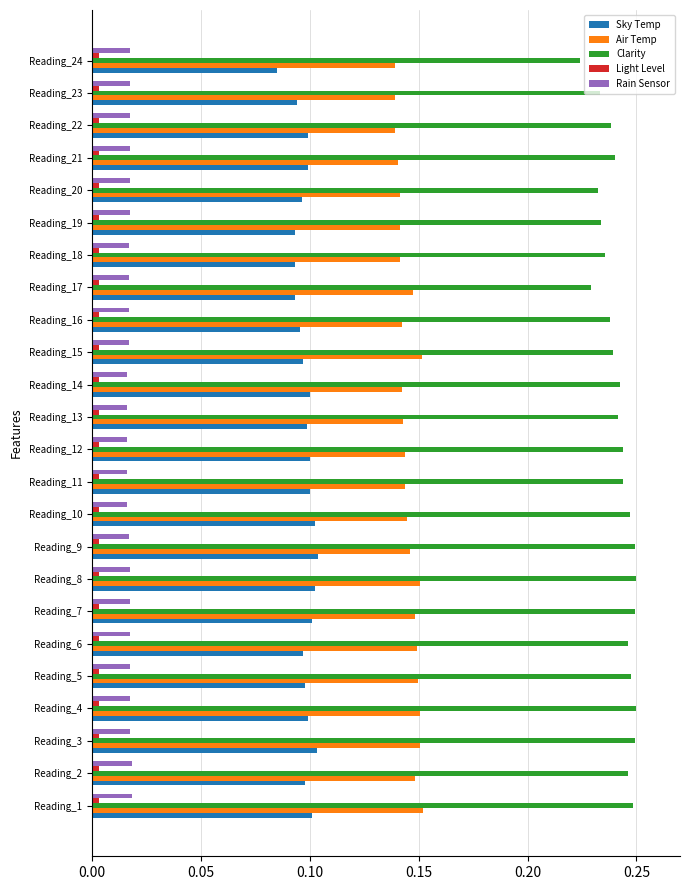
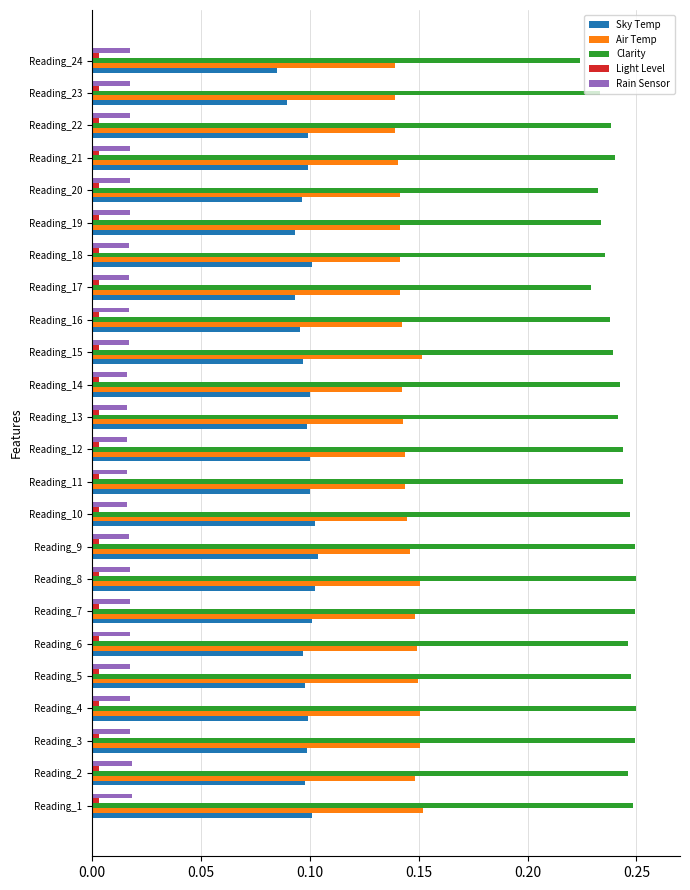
Sky Temp, Reading_23: 0.094 -> 0.089
Sky Temp, Reading_18: 0.093 -> 0.101
Air Temp, Reading_17: 0.148 -> 0.141
Sky Temp, Reading_3: 0.103 -> 0.099
